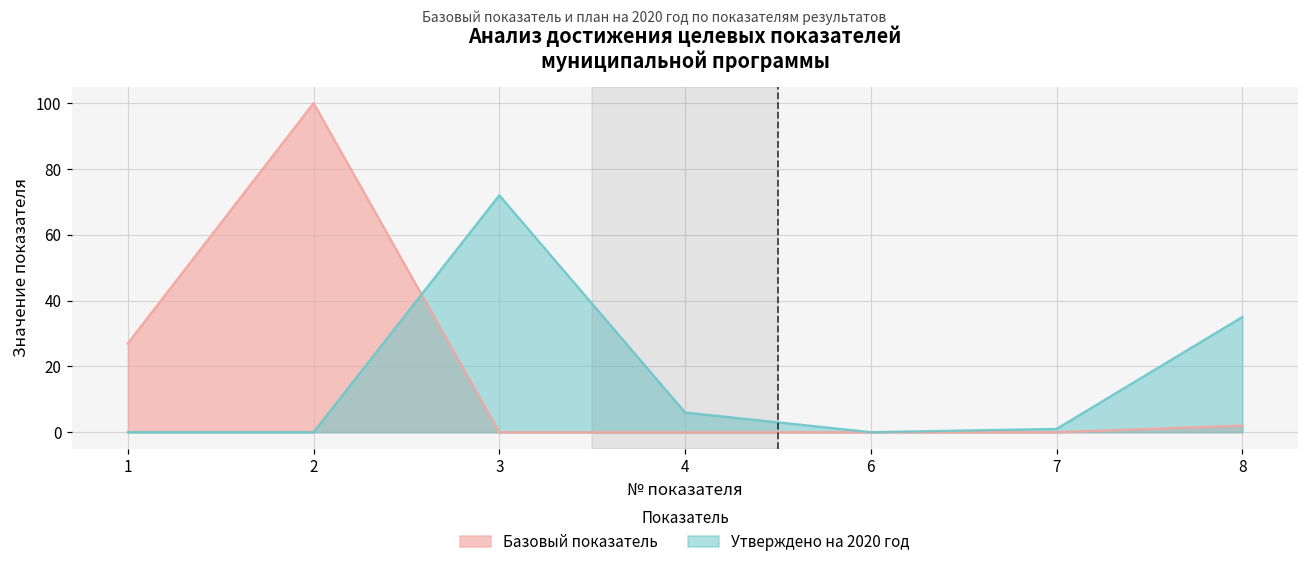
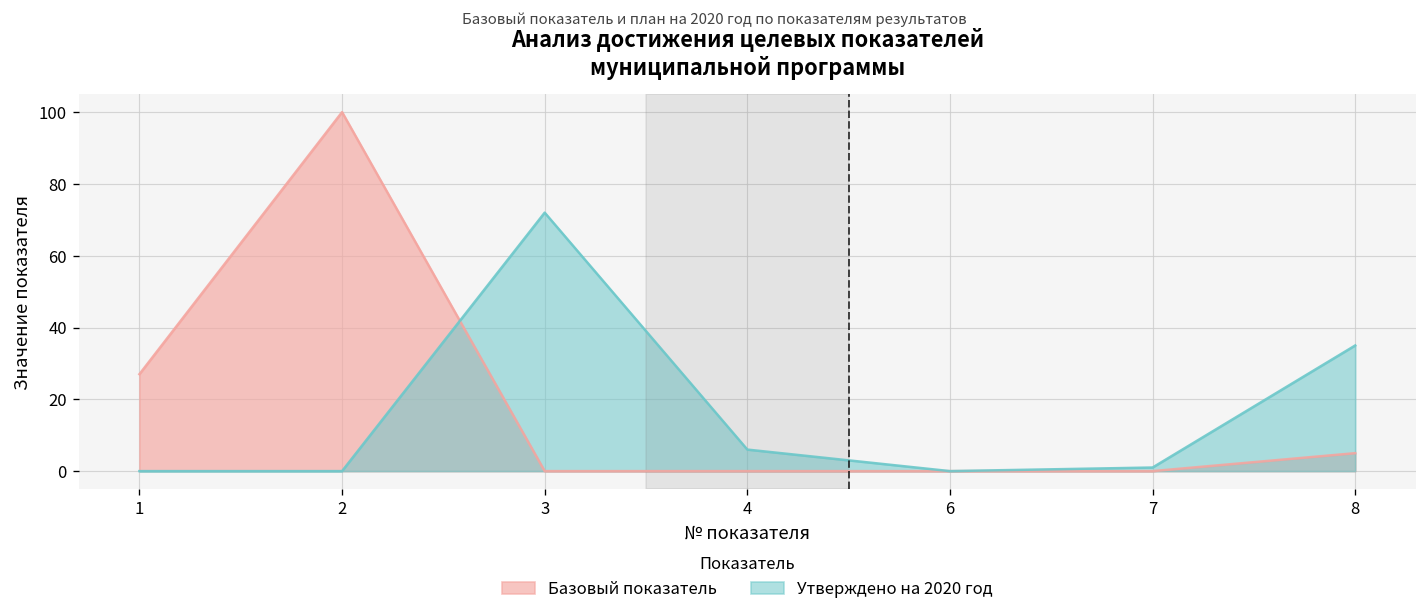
Базовый показатель, 8: 2 -> 5
